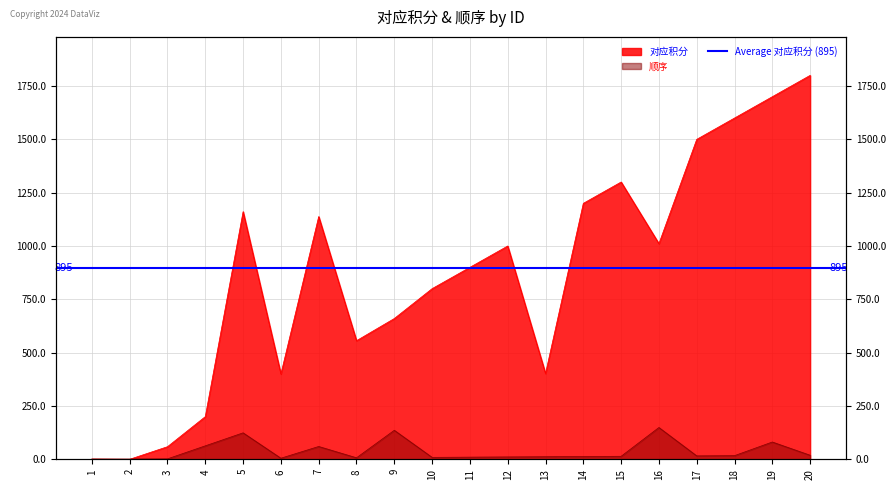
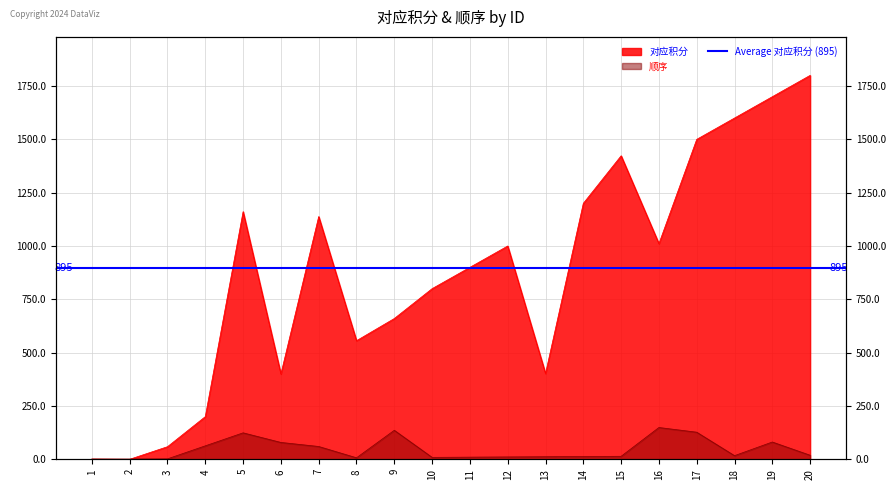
顺序, 6: 10 -> 80
对应积分, 15: 1300 -> 1420
顺序, 17: 20 -> 130
